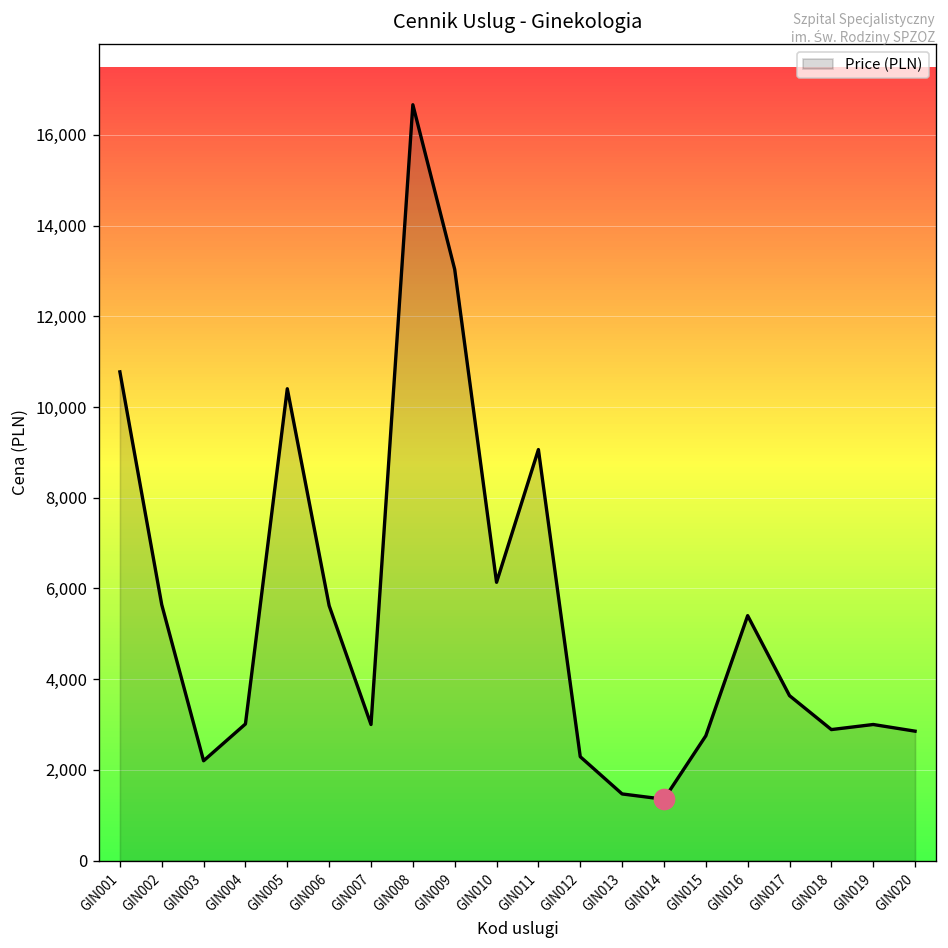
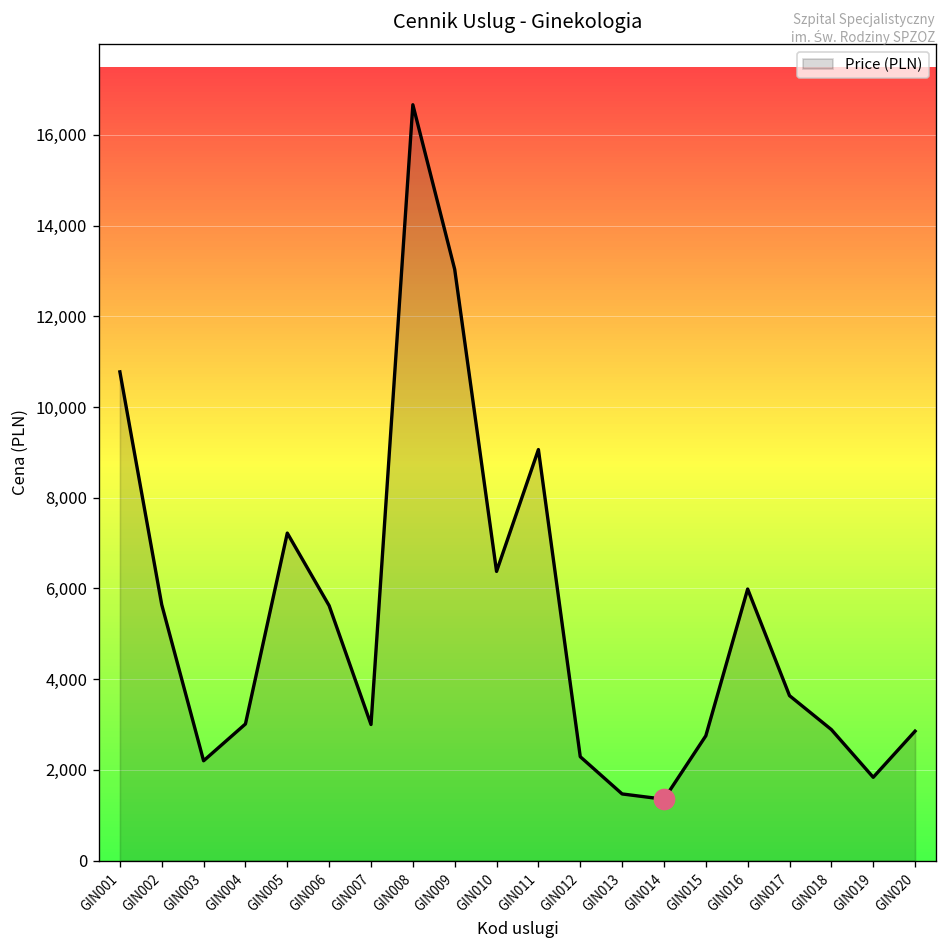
Price (PLN), GIN005: 10,400 -> 7,200
Price (PLN), GIN010: 6,100 -> 6,400
Price (PLN), GIN016: 5,400 -> 6,000
Price (PLN), GIN019: 3,000 -> 1,800
